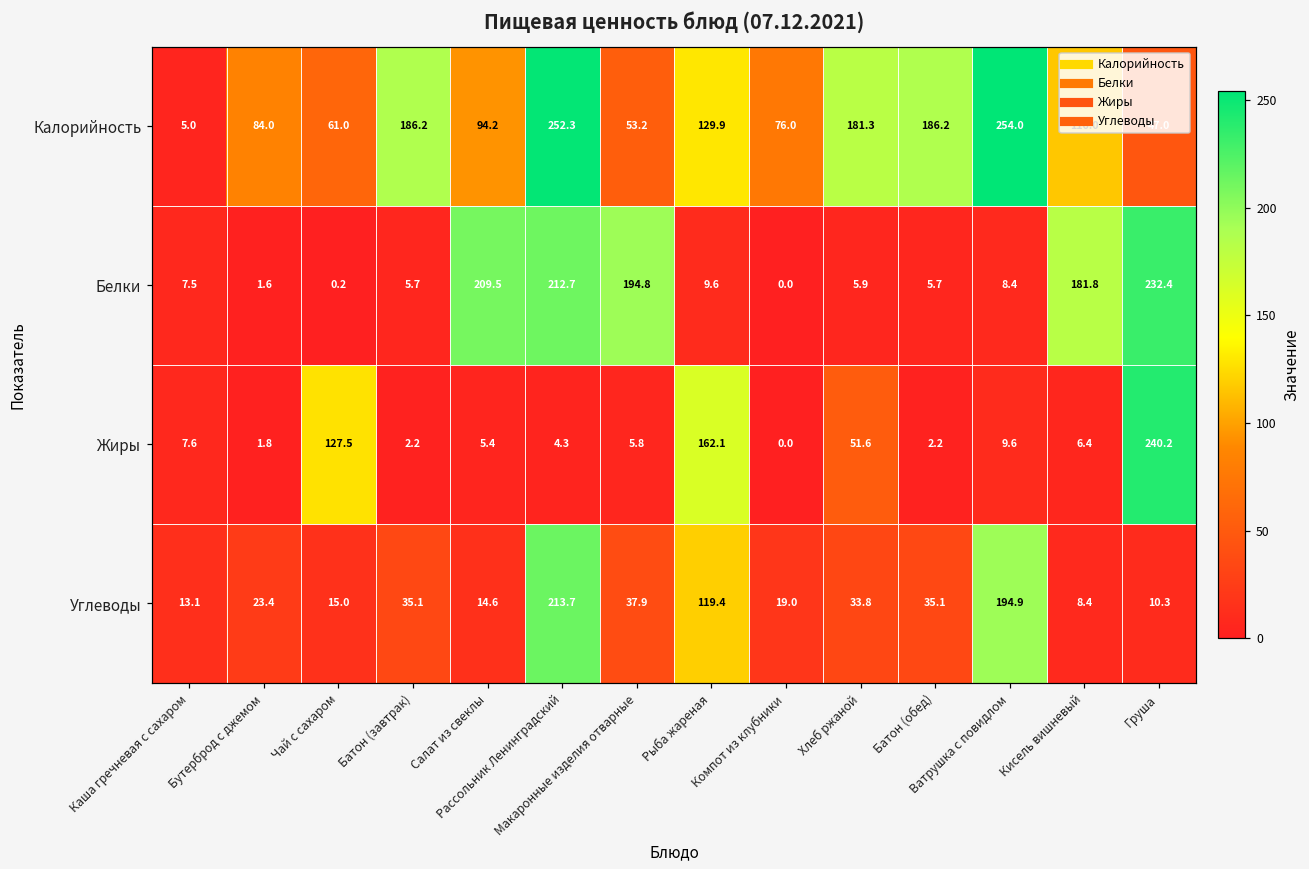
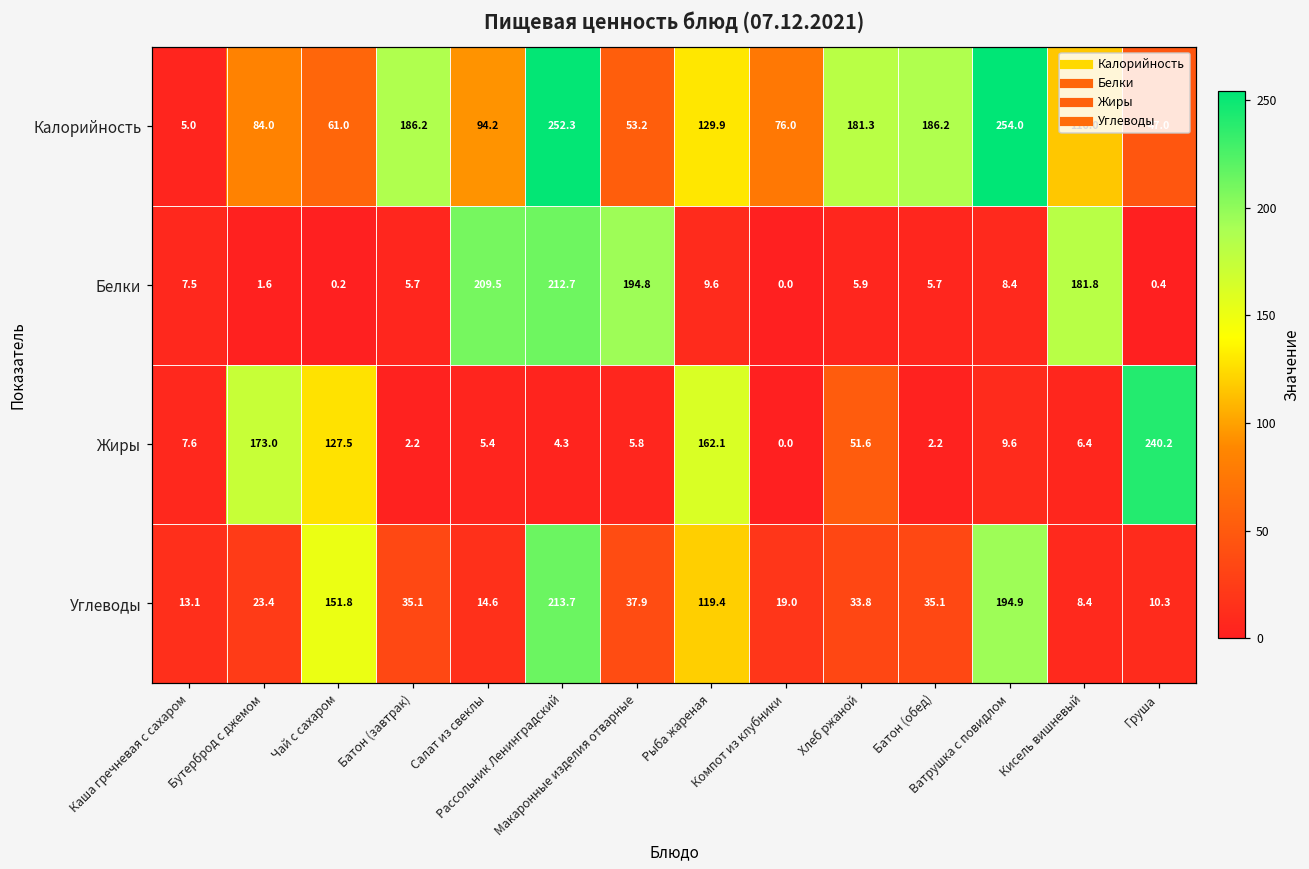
Белки, Груша: 232.4 -> 0.4
Жиры, Бутерброд с джемом: 1.8 -> 173.0
Углеводы, Чай с сахаром: 15.0 -> 151.8
